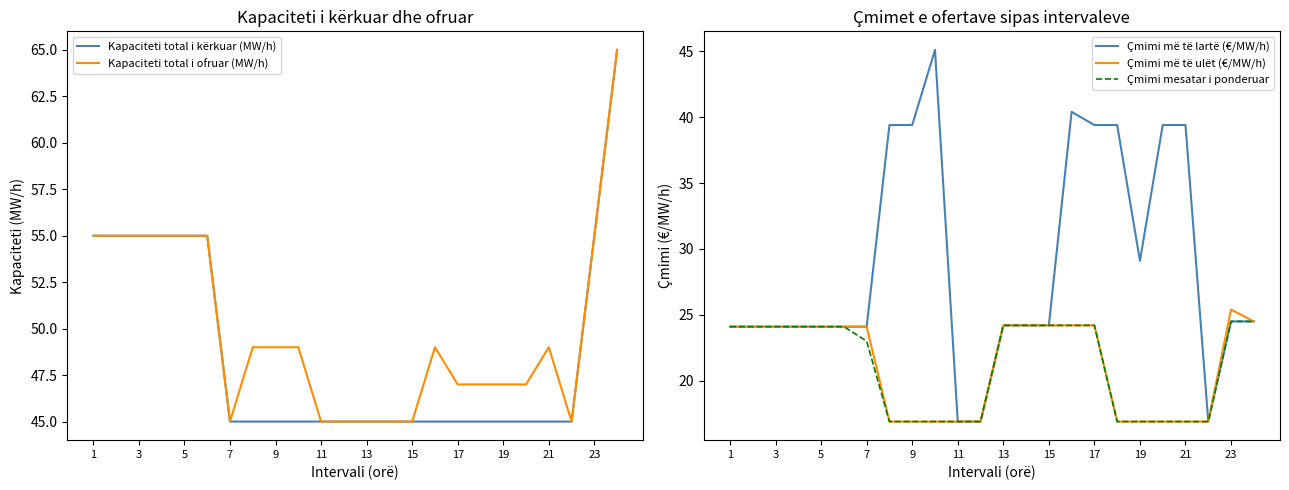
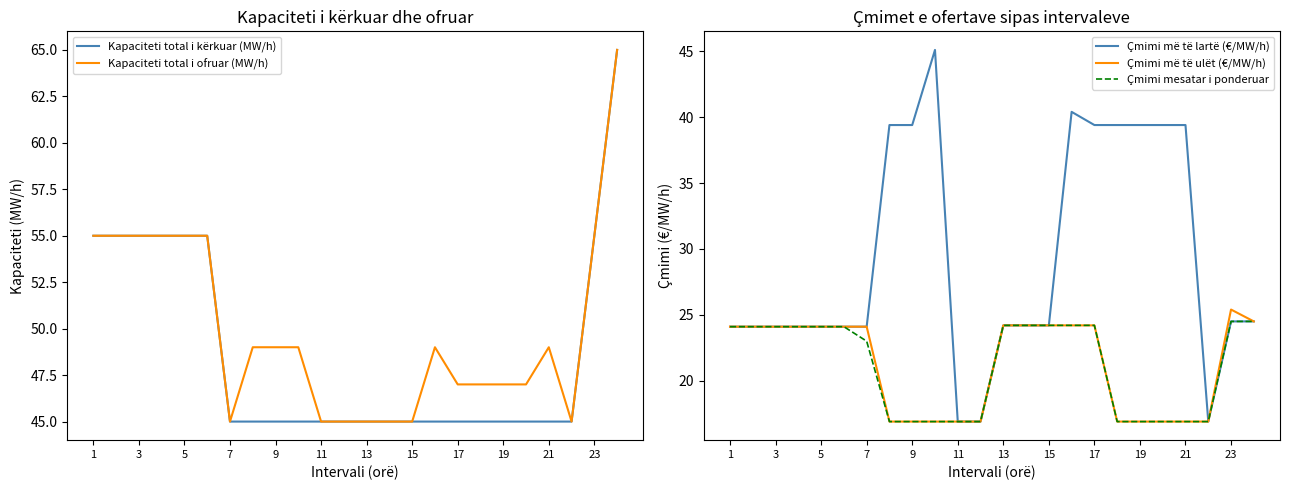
Çmimet e ofertave sipas intervaleve, Çmimi më të lartë (€/MW/h), 19: 29.1 -> 39.4
